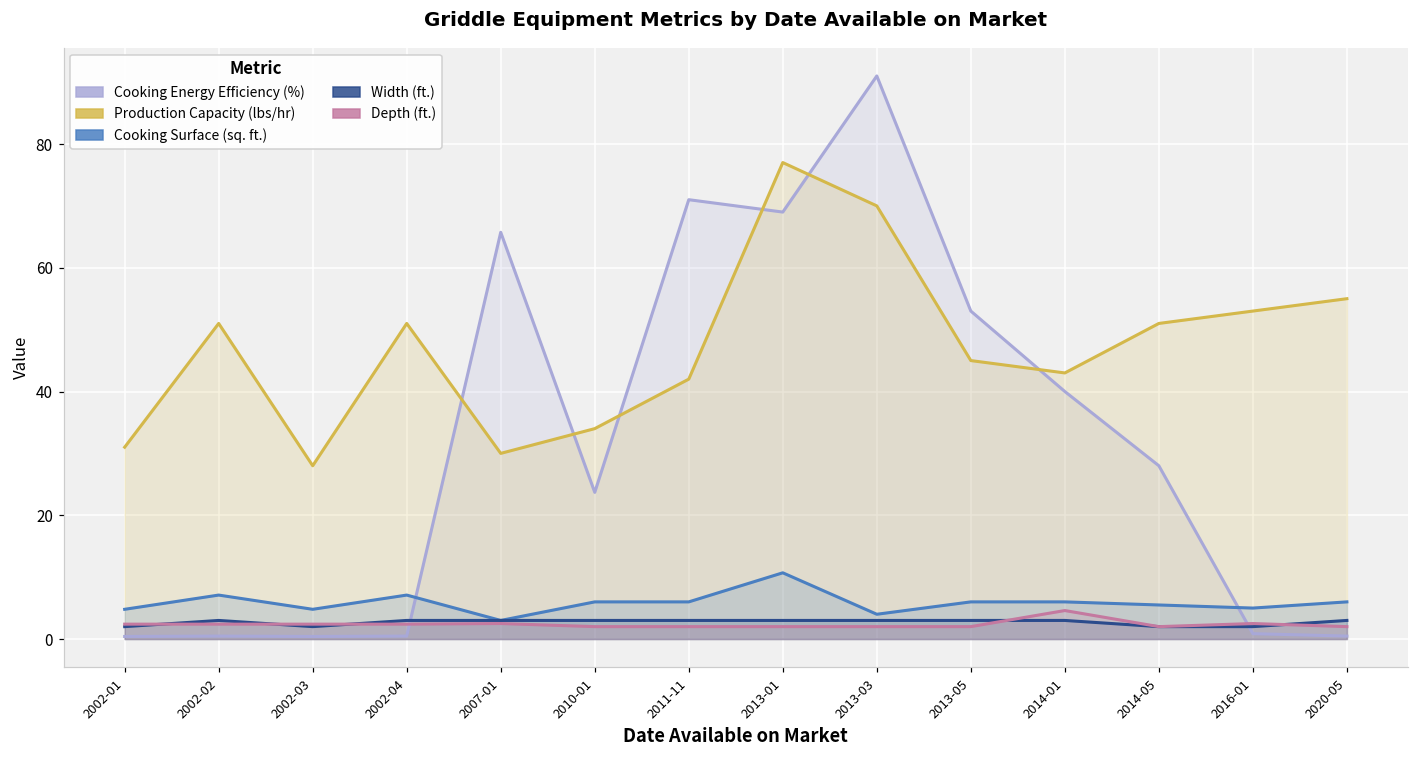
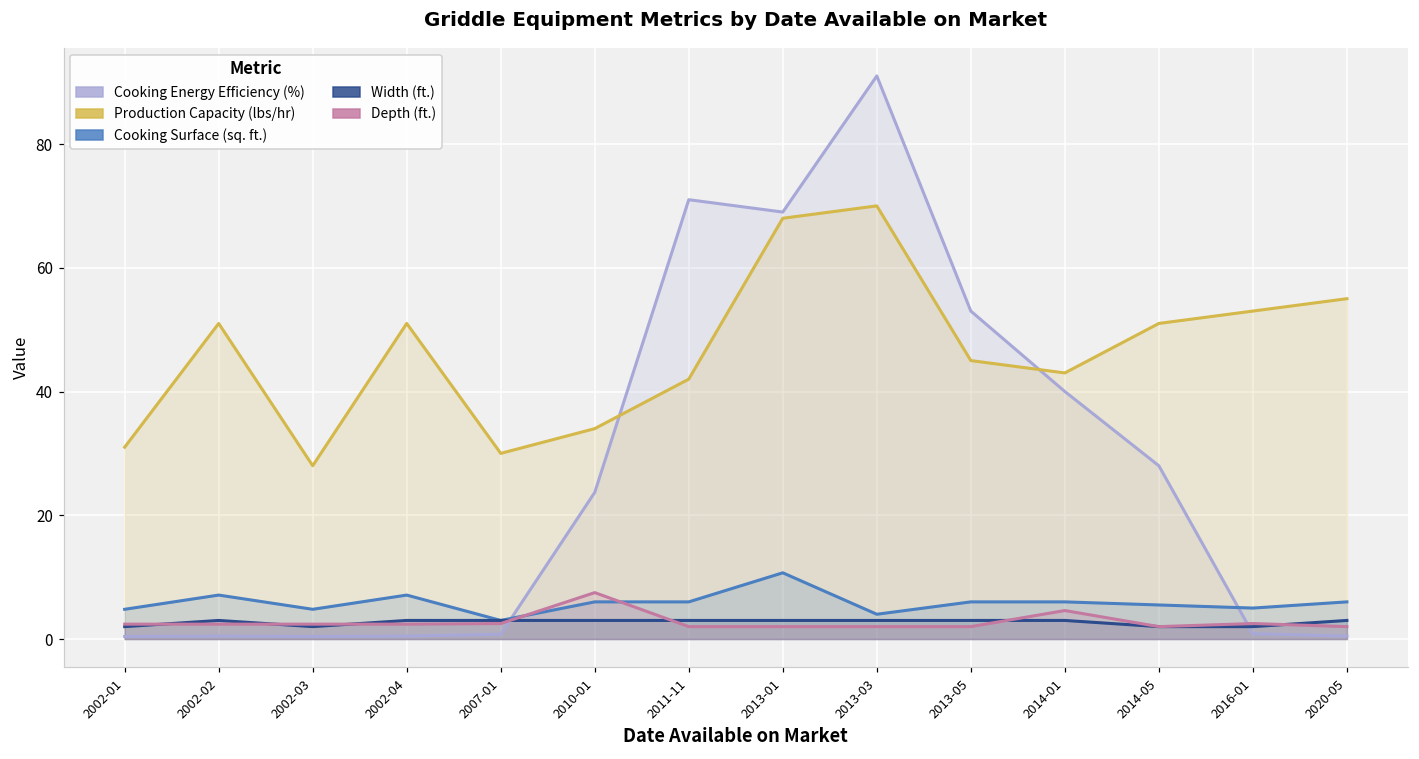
Cooking Energy Efficiency (%), 2007-01: 66 -> 1
Depth (ft.), 2010-01: 2 -> 8
Production Capacity (lbs/hr), 2013-01: 77 -> 68
